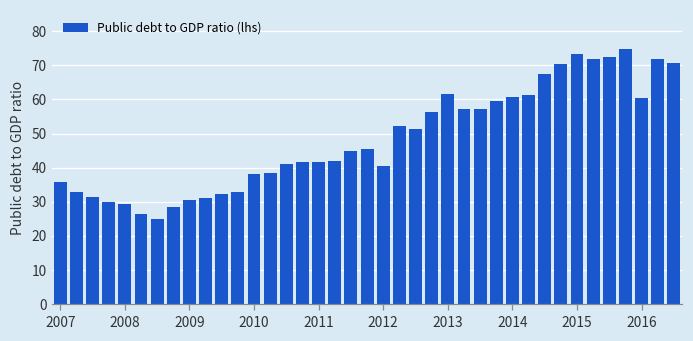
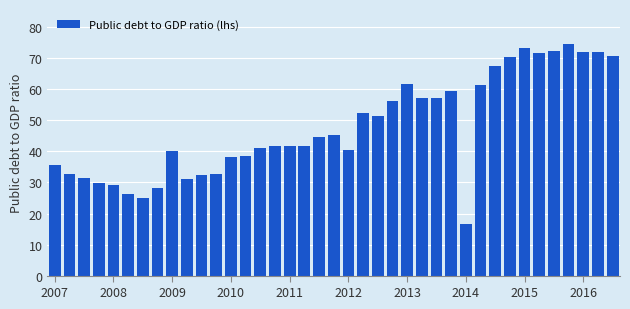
2009: 30 -> 40
2014: 61 -> 17
2016: 61 -> 72
